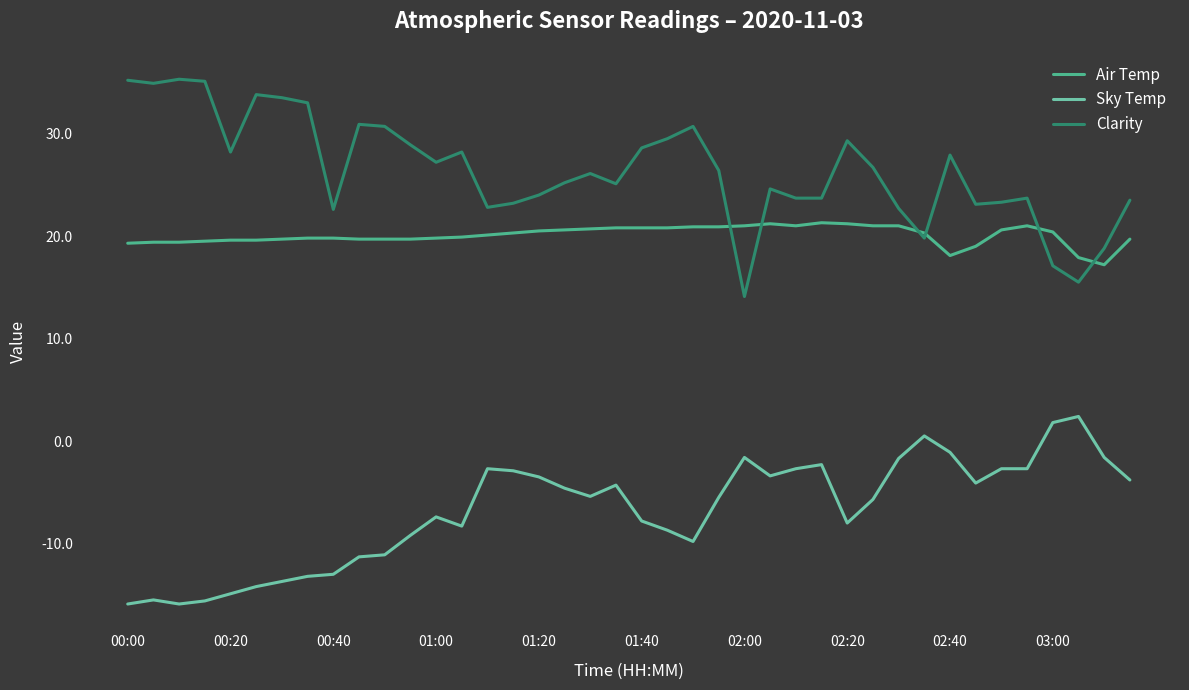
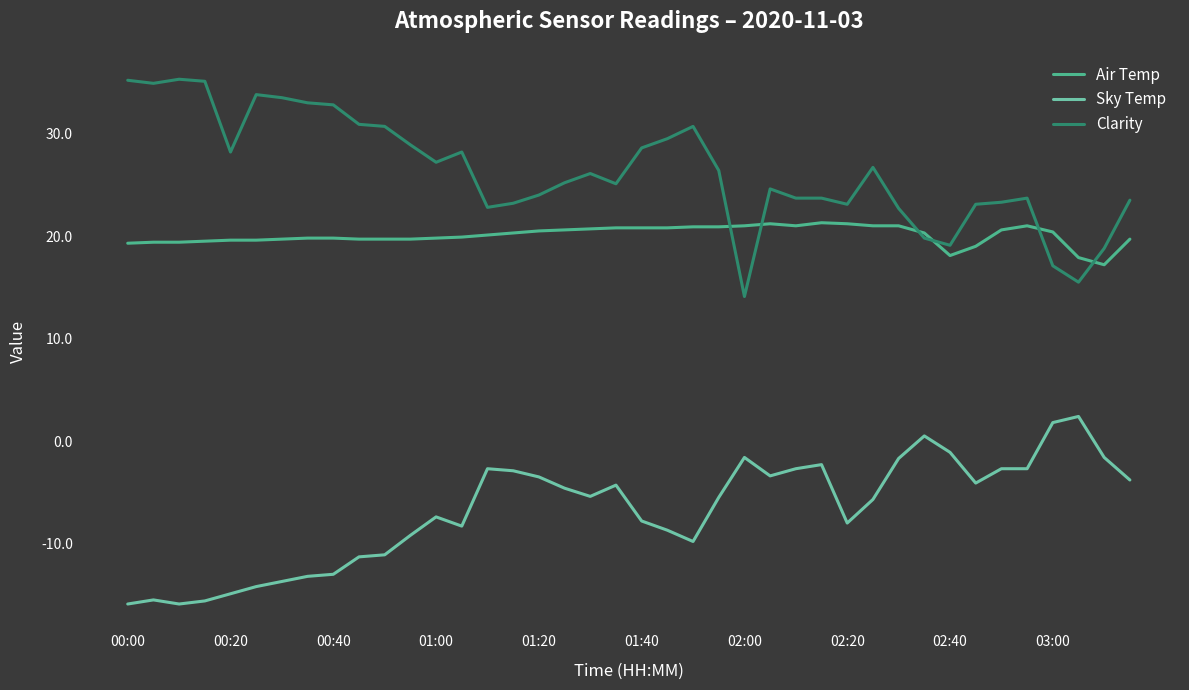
Clarity, 00:40: 22.6 -> 32.8
Clarity, 02:20: 29.3 -> 23.1
Clarity, 02:40: 27.9 -> 19.1
